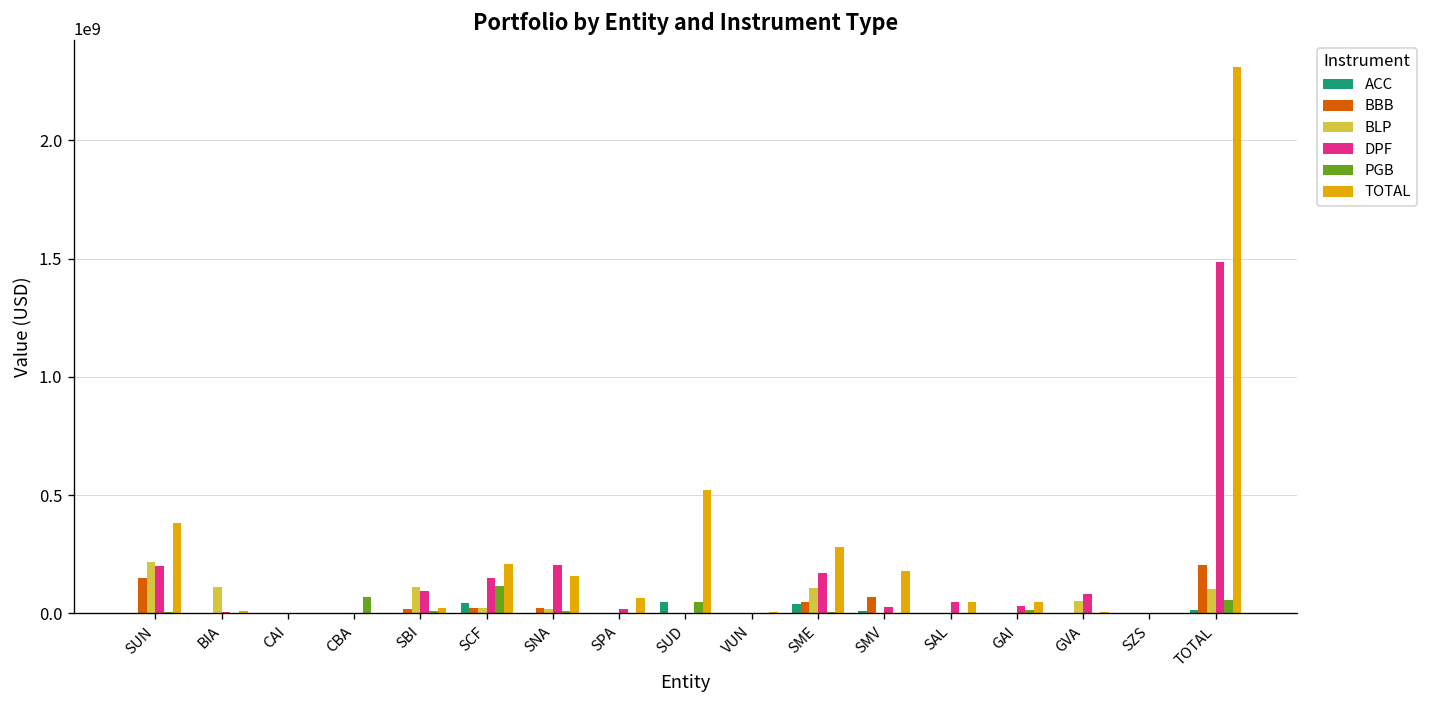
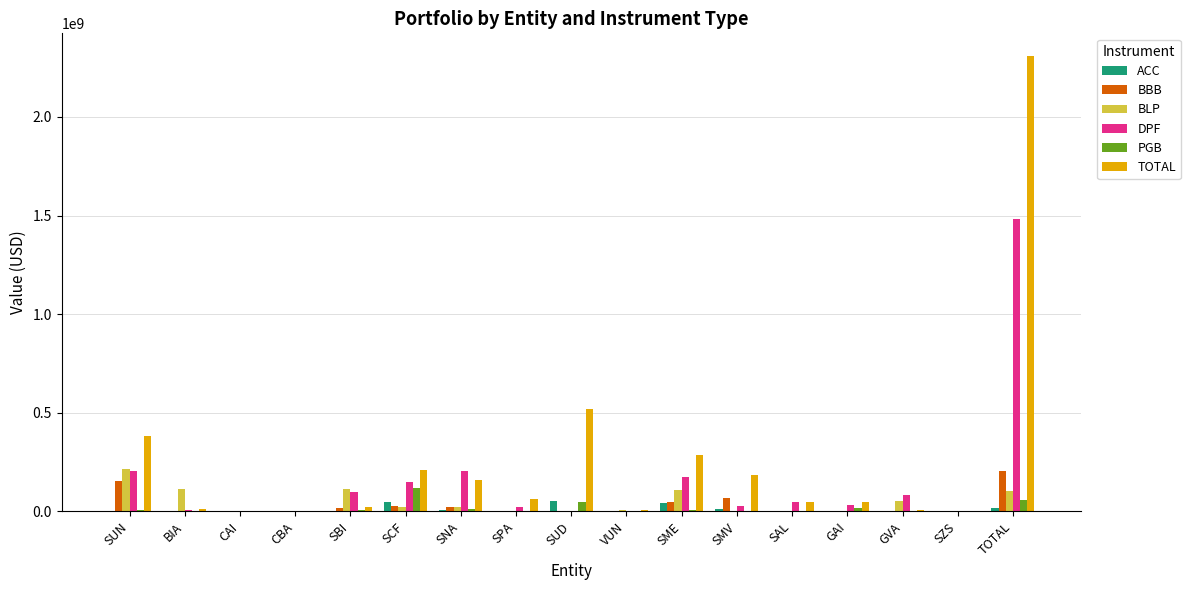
PGB, CBA: 70000000 -> 0
